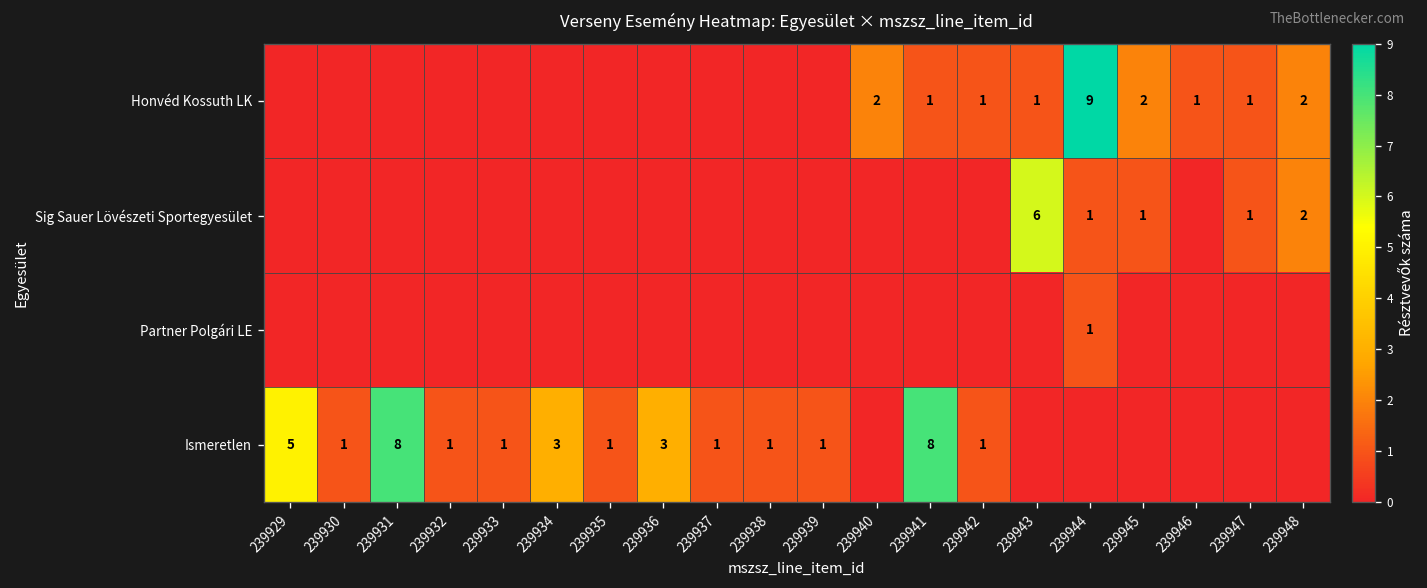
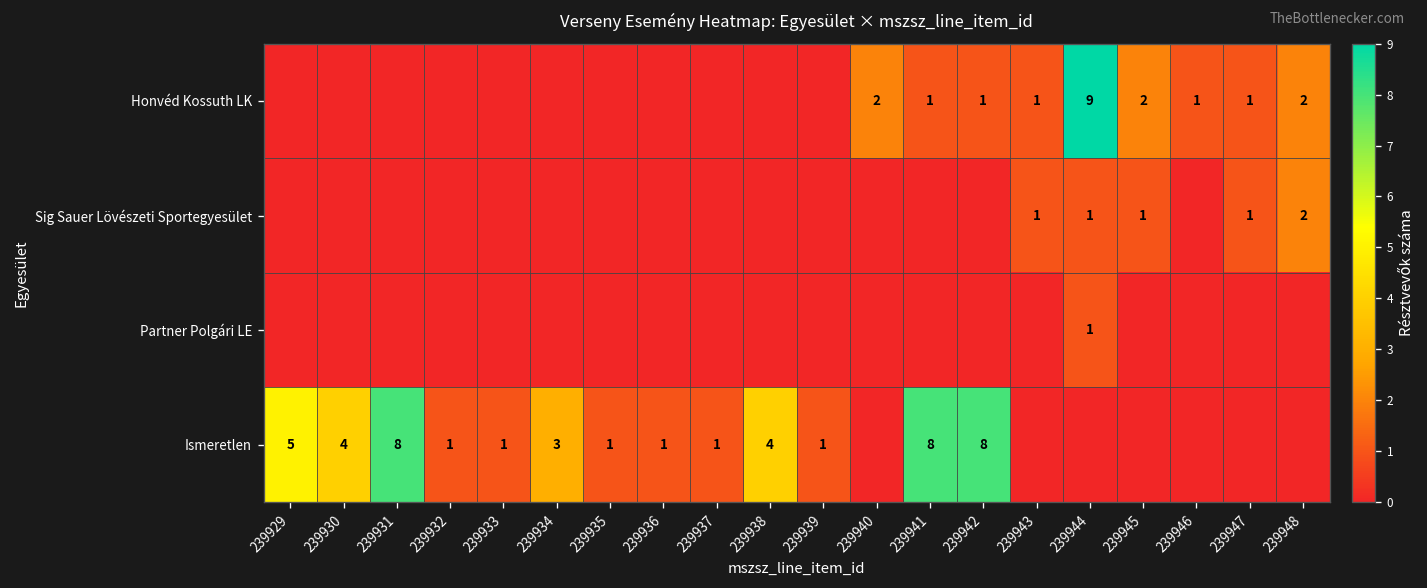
Sig Sauer Lövészeti Sportegyesület, 239943: 6 -> 1
Ismeretlen, 239930: 1 -> 4
Ismeretlen, 239936: 3 -> 1
Ismeretlen, 239938: 1 -> 4
Ismeretlen, 239942: 1 -> 8
